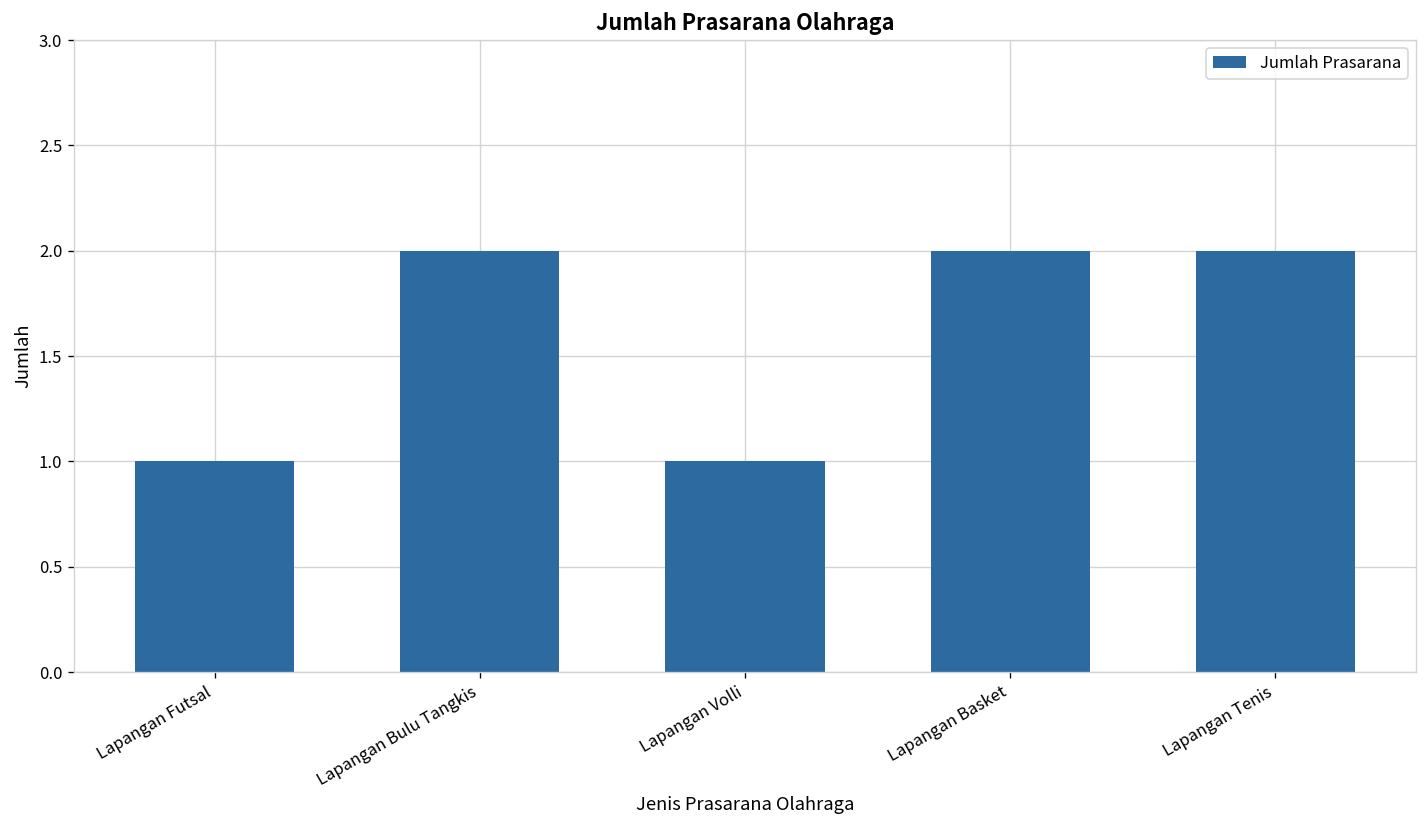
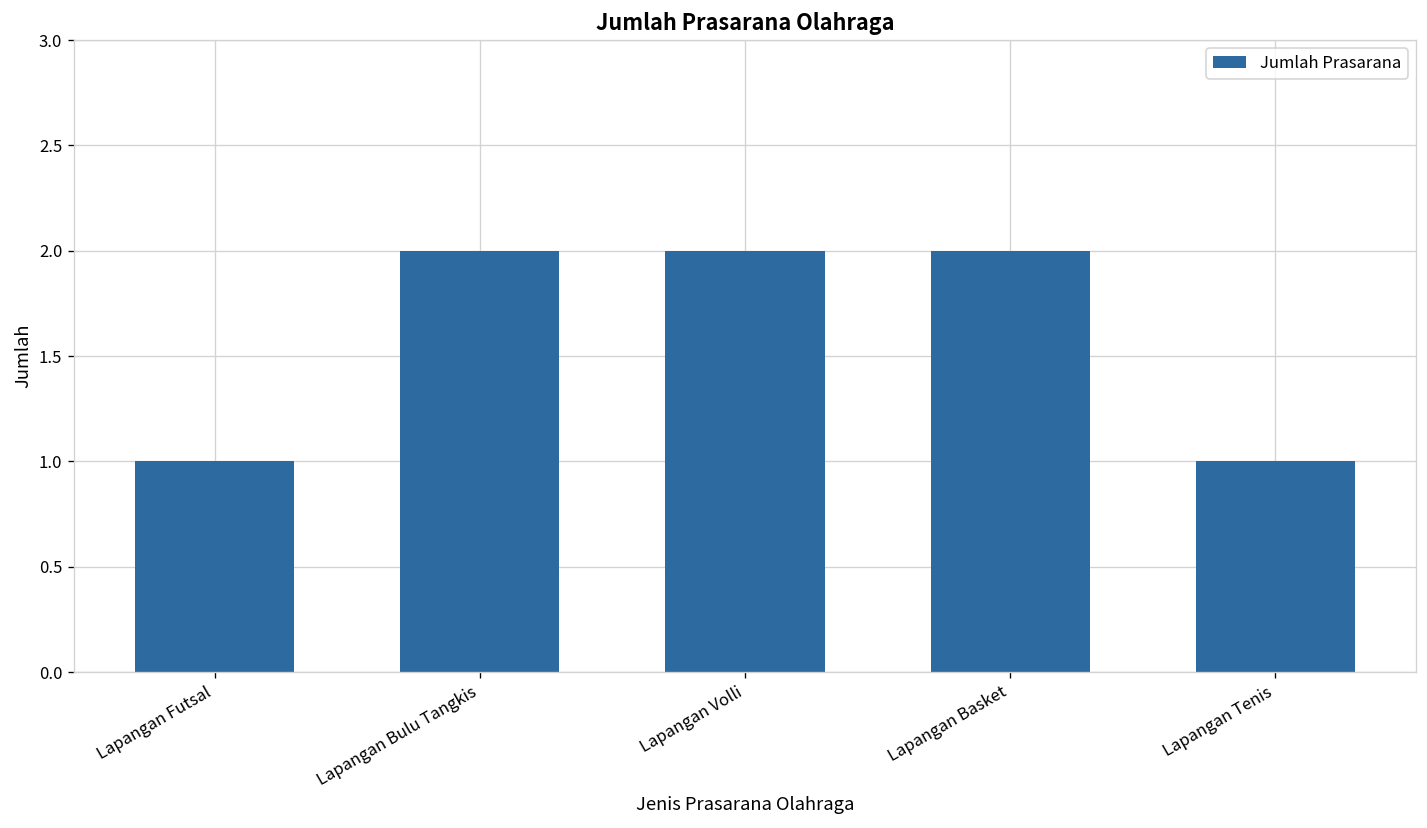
Lapangan Volli: 1 -> 2
Lapangan Tenis: 2 -> 1
